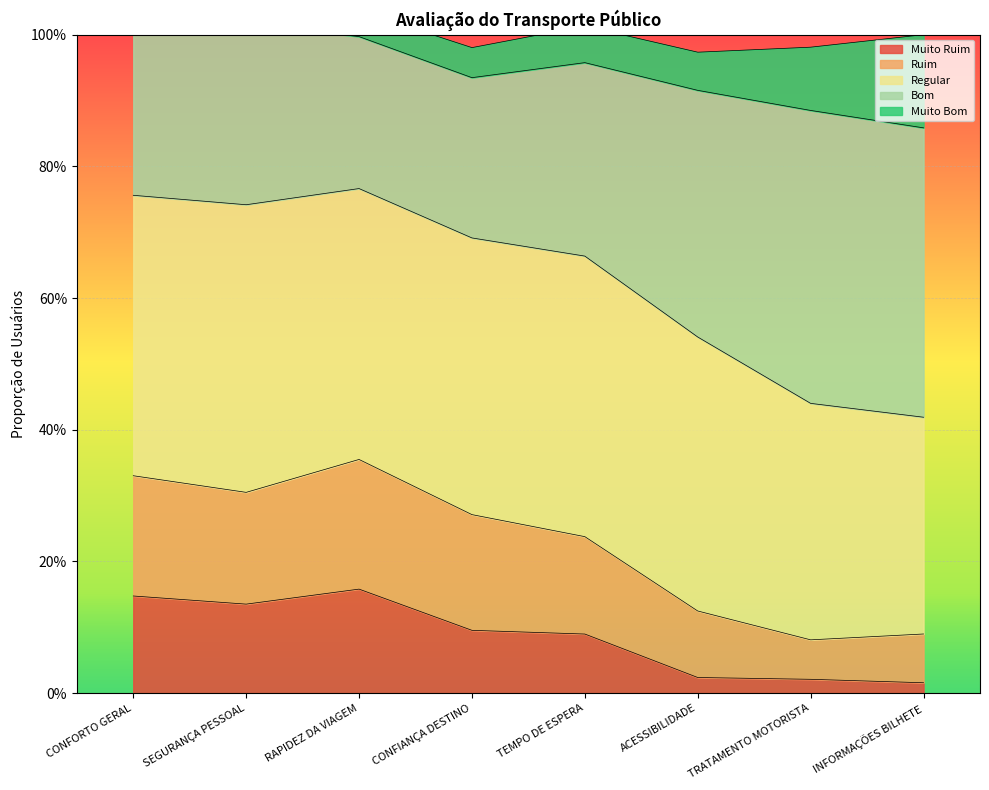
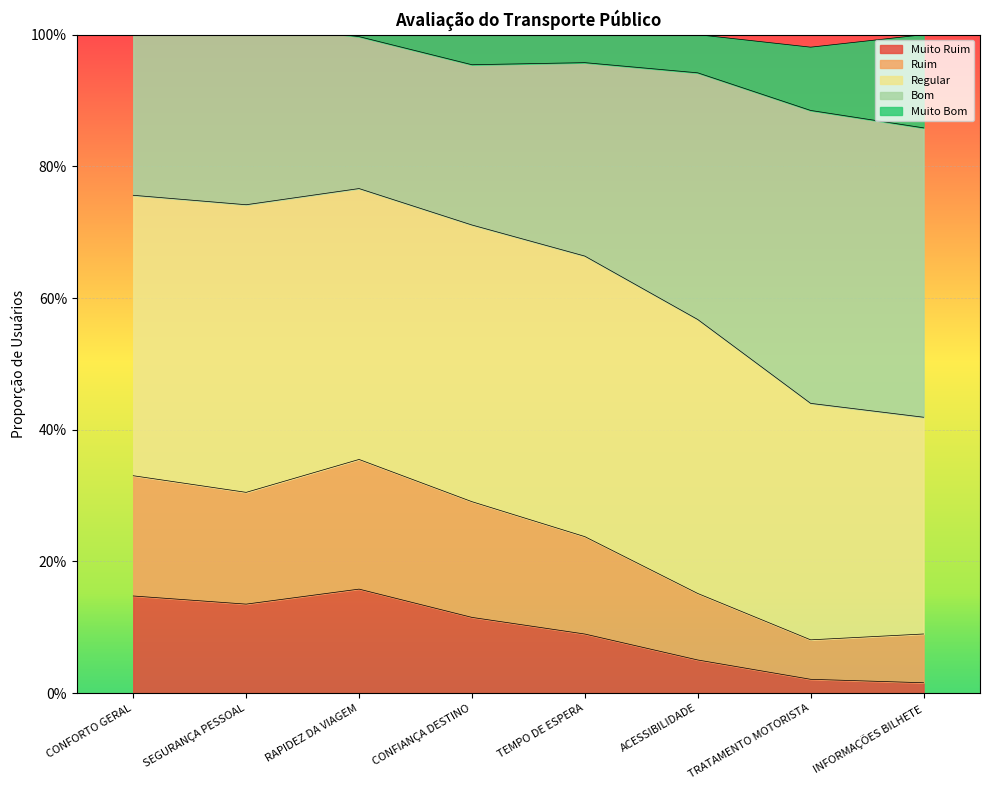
Muito Ruim, CONFIANÇA DESTINO: 10% -> 12%
Muito Ruim, ACESSIBILIDADE: 2% -> 5%
